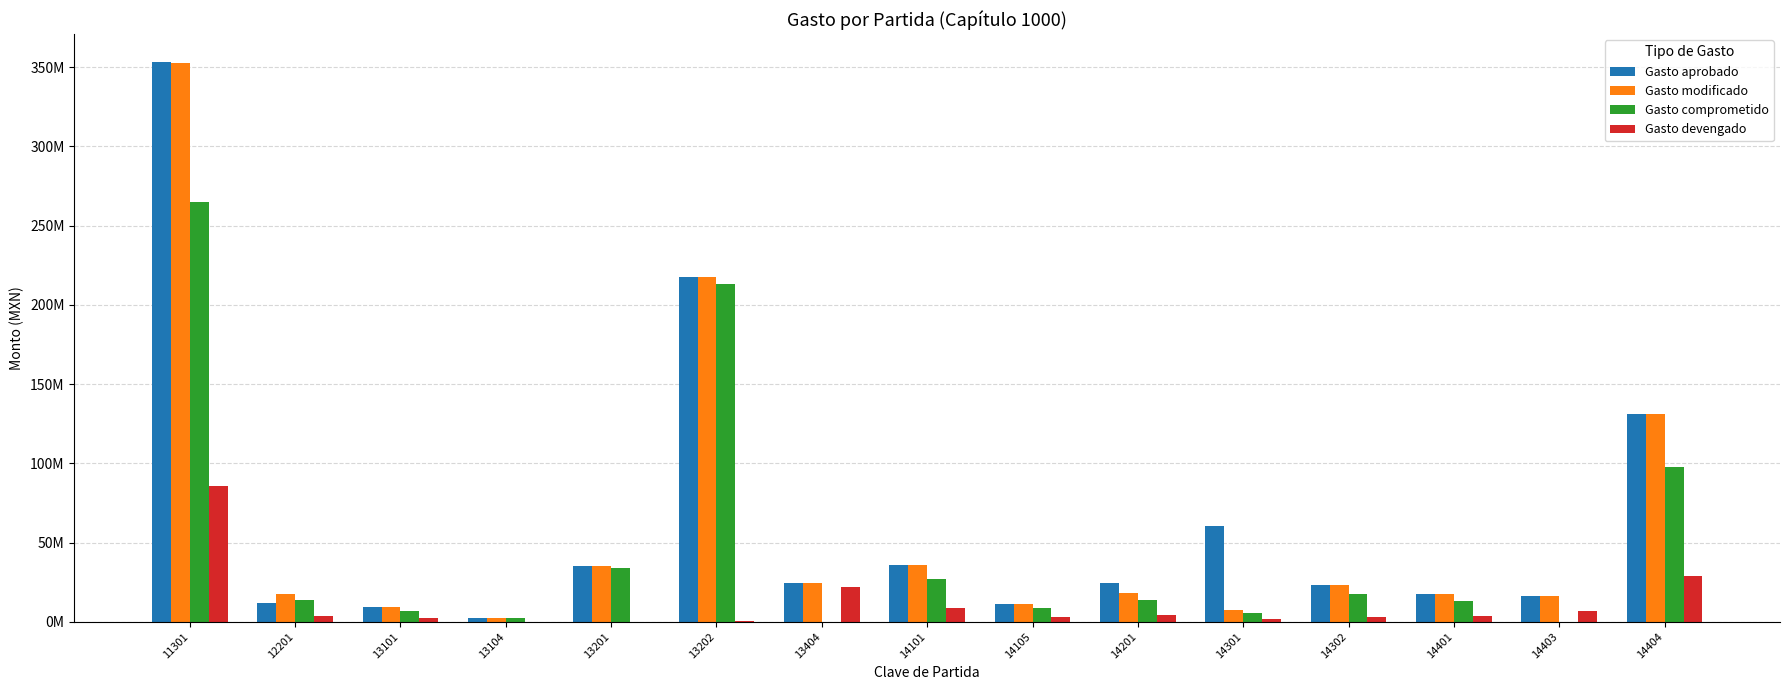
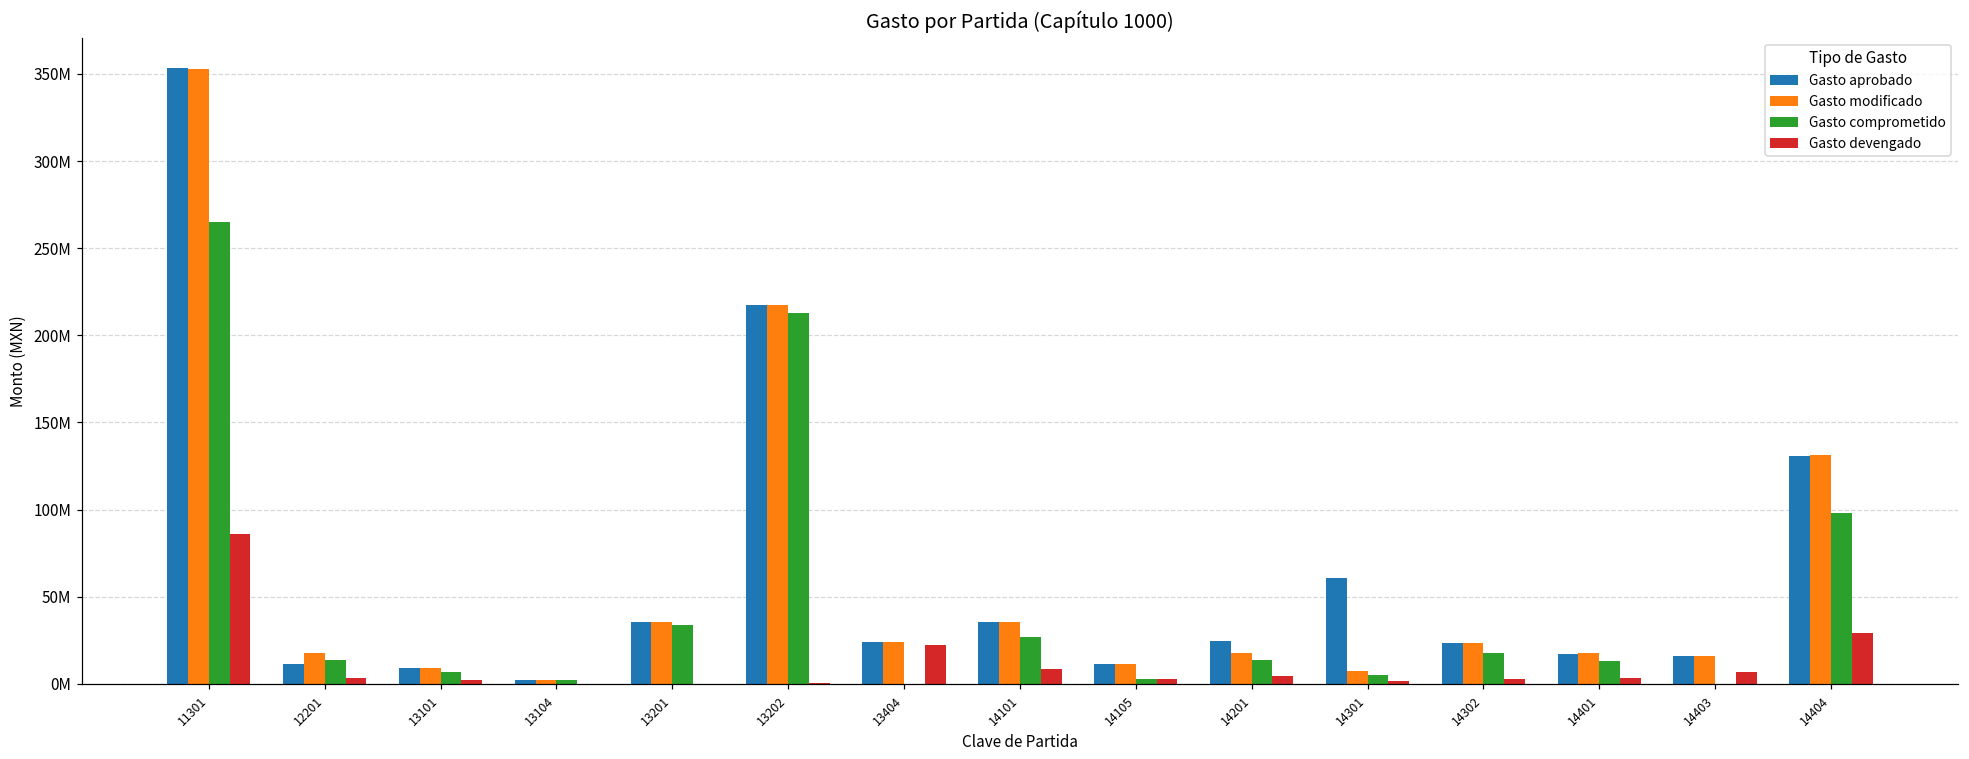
Gasto comprometido, 14105: 9000000 -> 3000000
